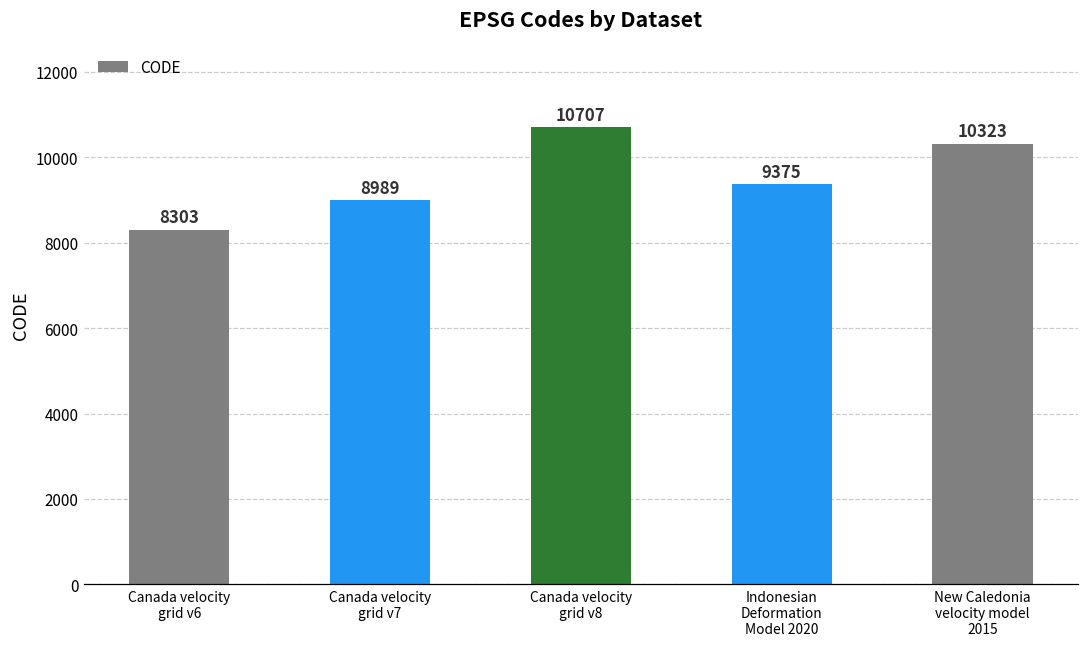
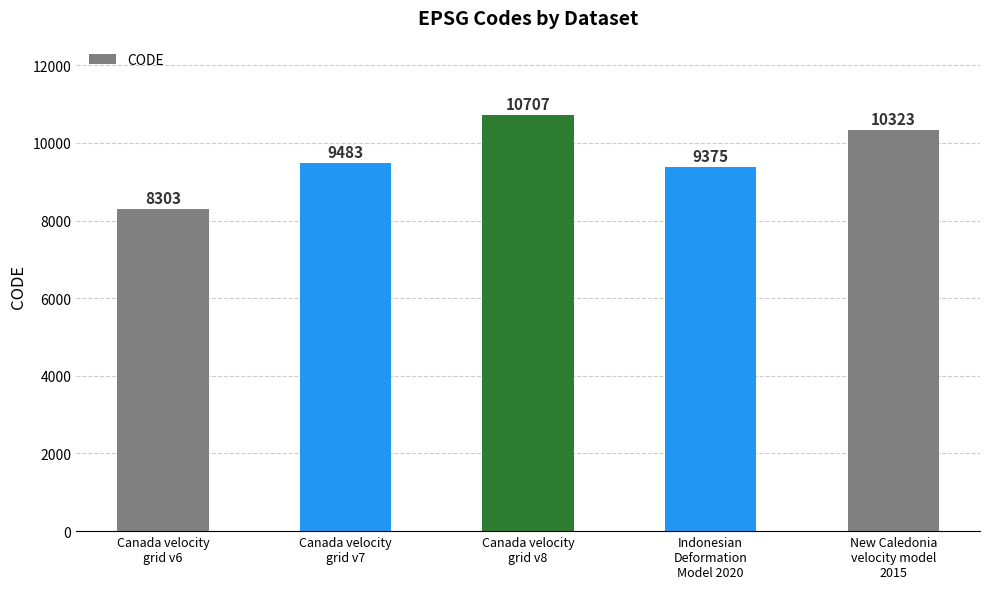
Canada velocity grid v7: 8989 -> 9483
